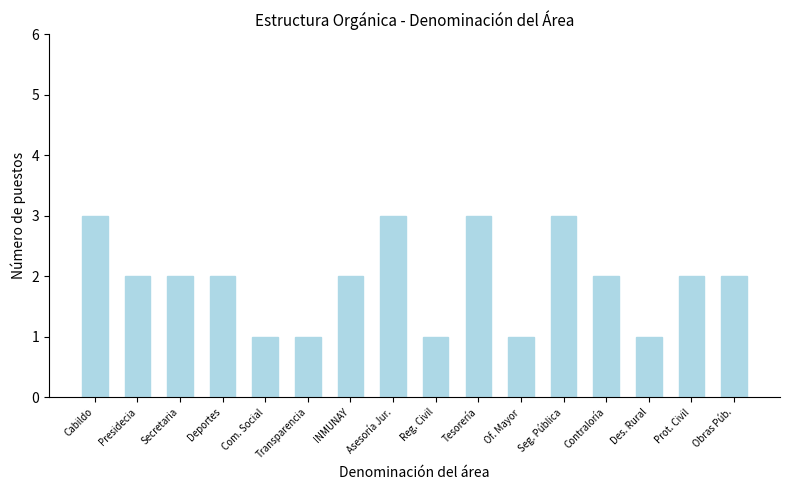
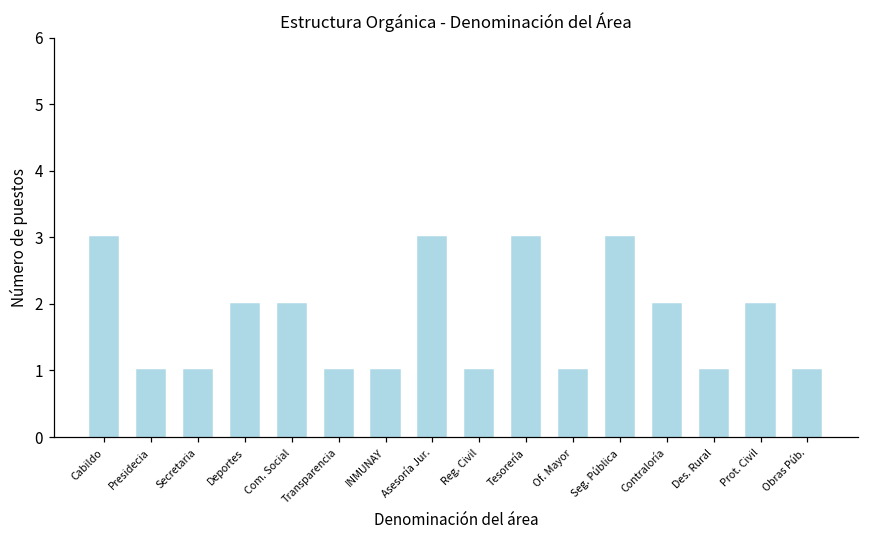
Presidecia: 2 -> 1
Secretaria: 2 -> 1
Com. Social: 1 -> 2
INMUNAY: 2 -> 1
Obras Púb.: 2 -> 1
